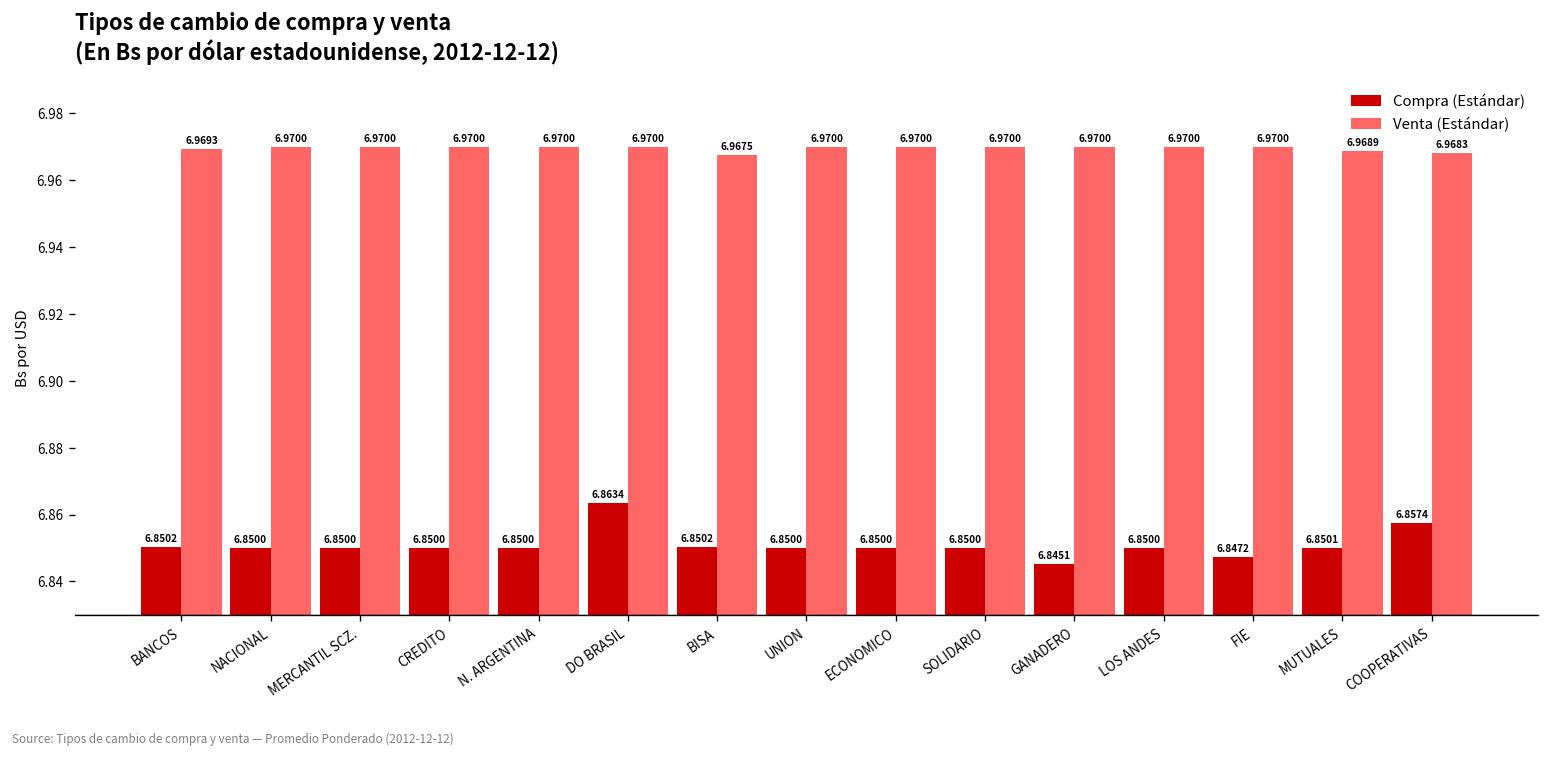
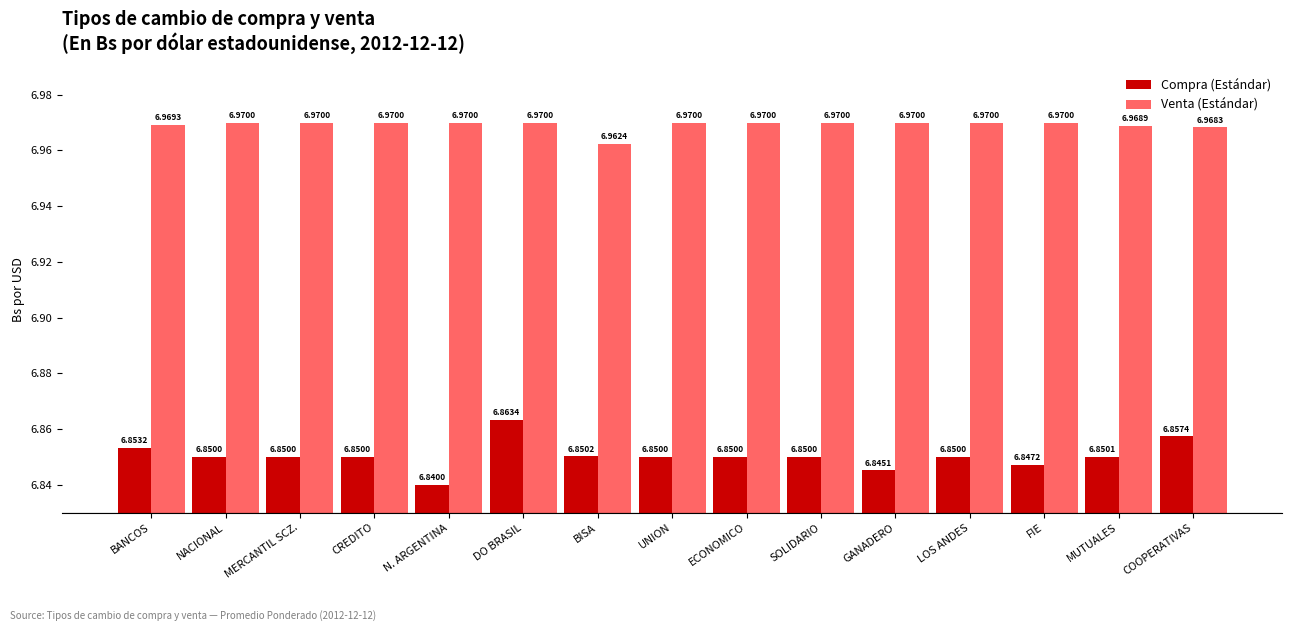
Compra (Estándar), BANCOS: 6.8502 -> 6.8532
Compra (Estándar), N. ARGENTINA: 6.8500 -> 6.8400
Venta (Estándar), BISA: 6.9675 -> 6.9624
